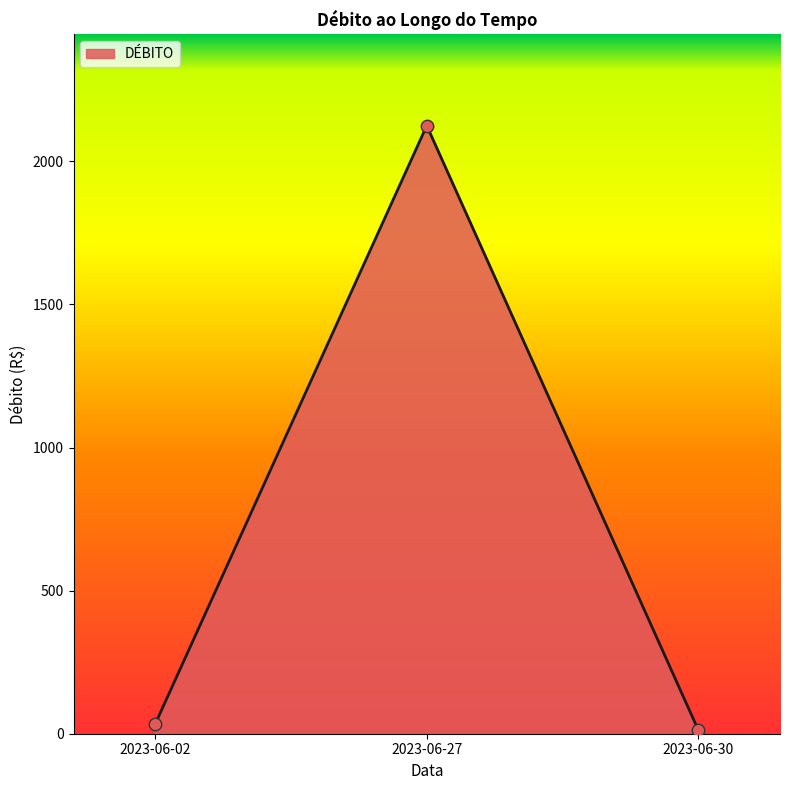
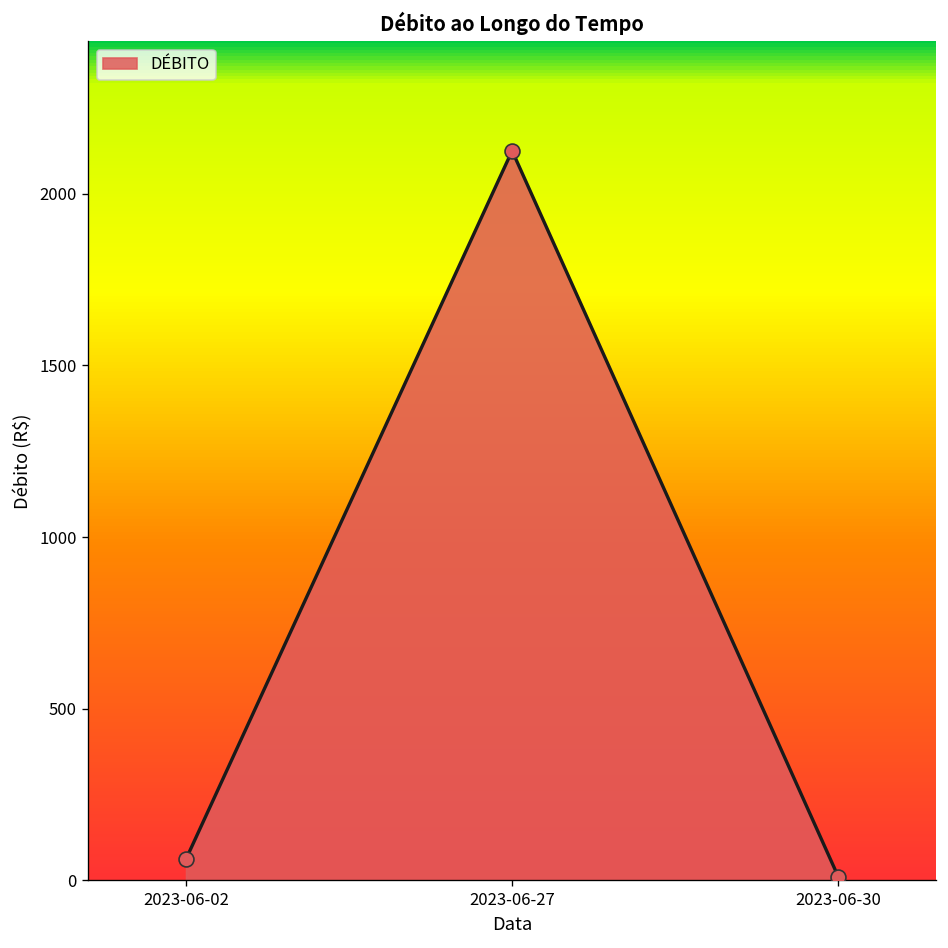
2023-06-02: 30 -> 60
